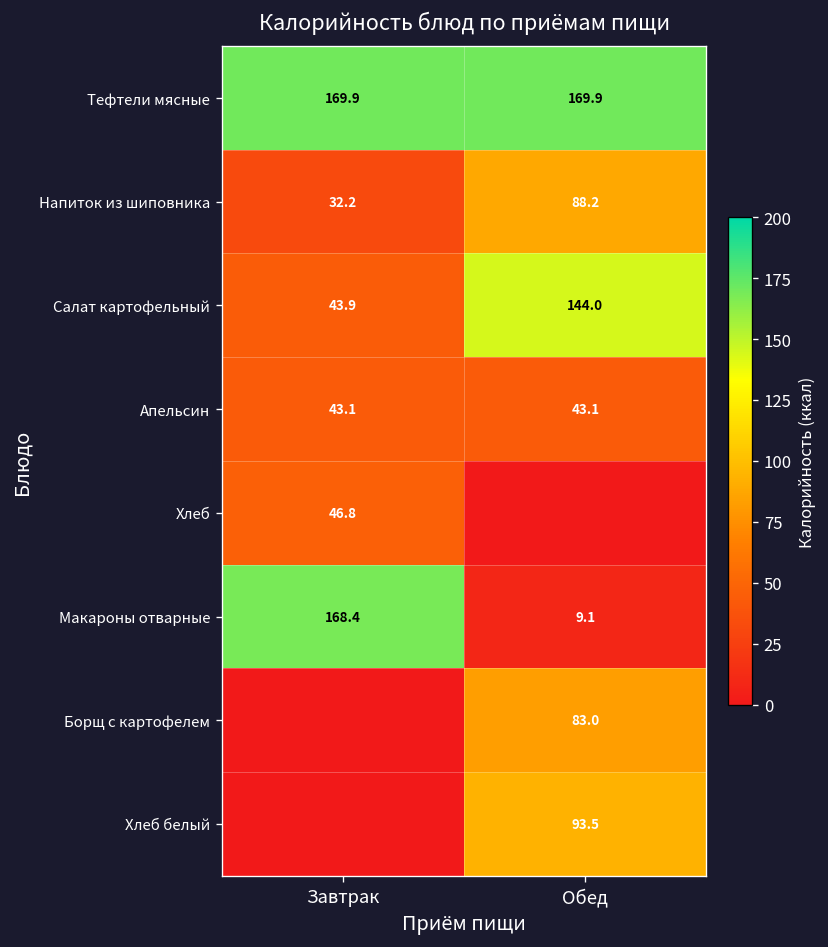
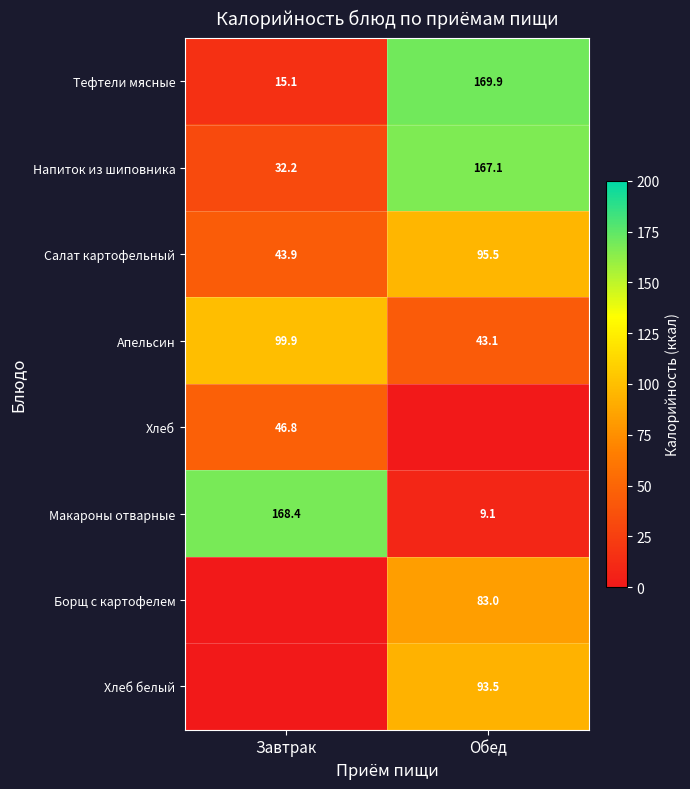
Тефтели мясные, Завтрак: 169.9 -> 15.1
Напиток из шиповника, Обед: 88.2 -> 167.1
Салат картофельный, Обед: 144.0 -> 95.5
Апельсин, Завтрак: 43.1 -> 99.9
